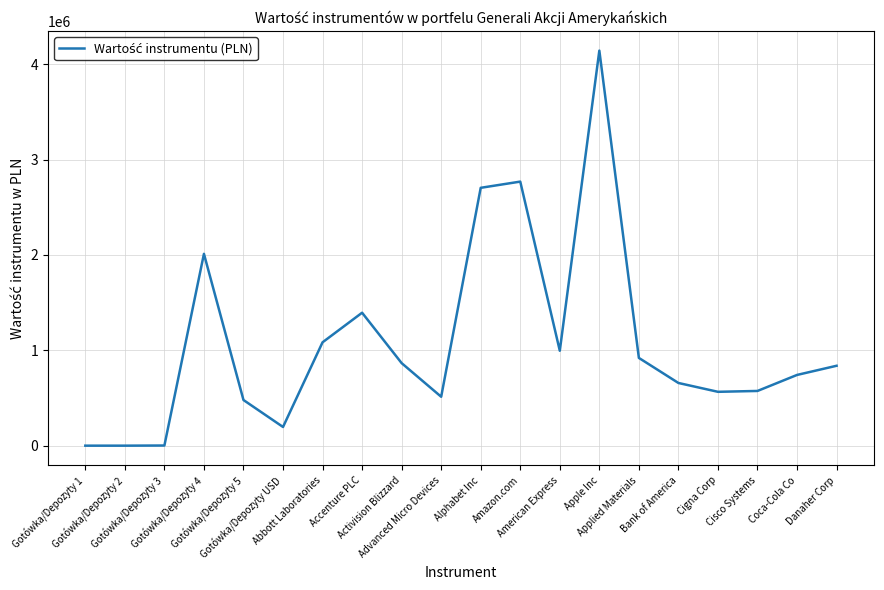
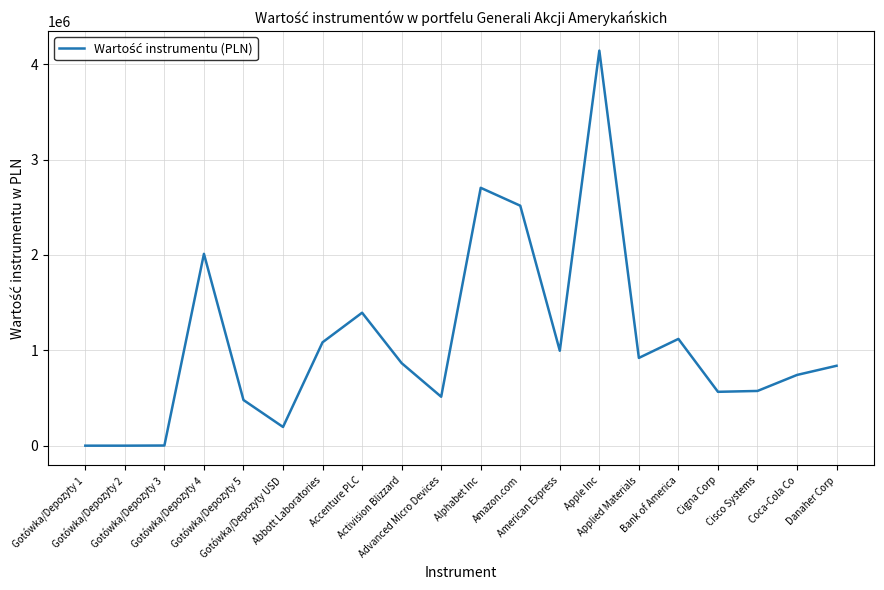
Amazon.com: 2800000 -> 2500000
Bank of America: 700000 -> 1100000
